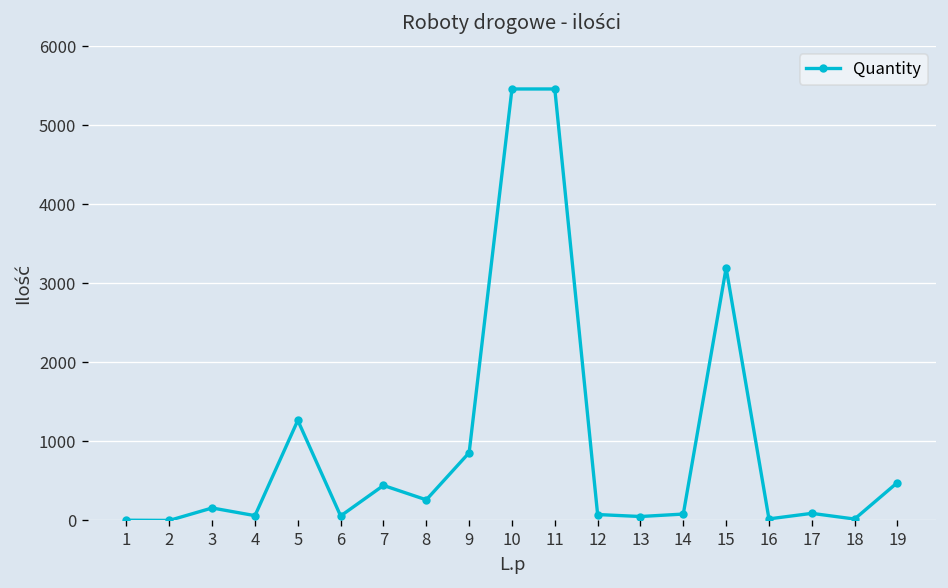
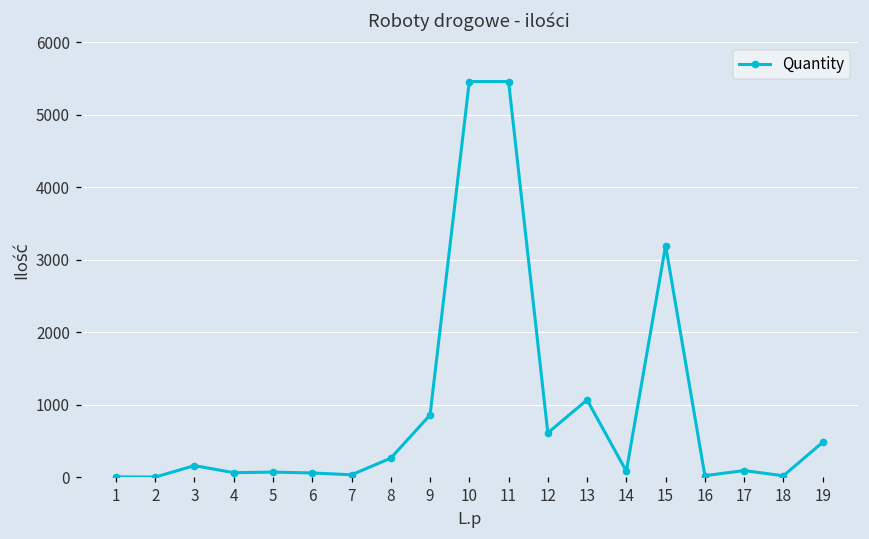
5: 1300 -> 100
7: 400 -> 0
12: 100 -> 600
13: 100 -> 1100
